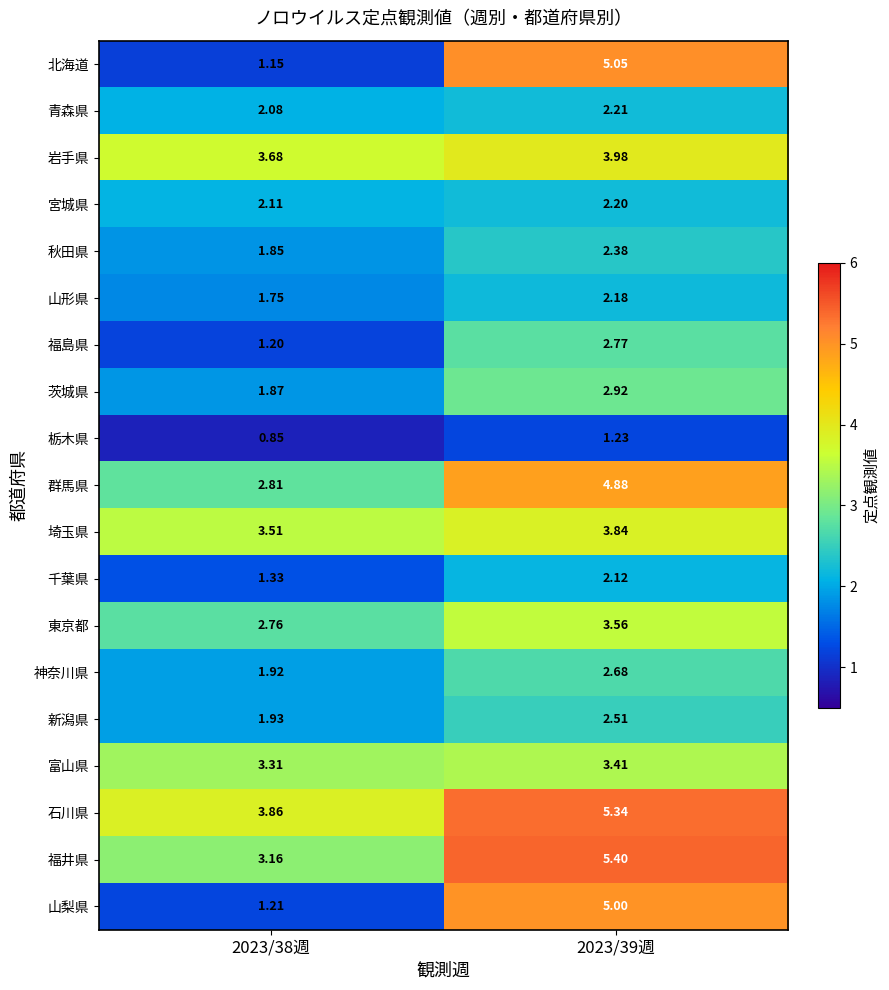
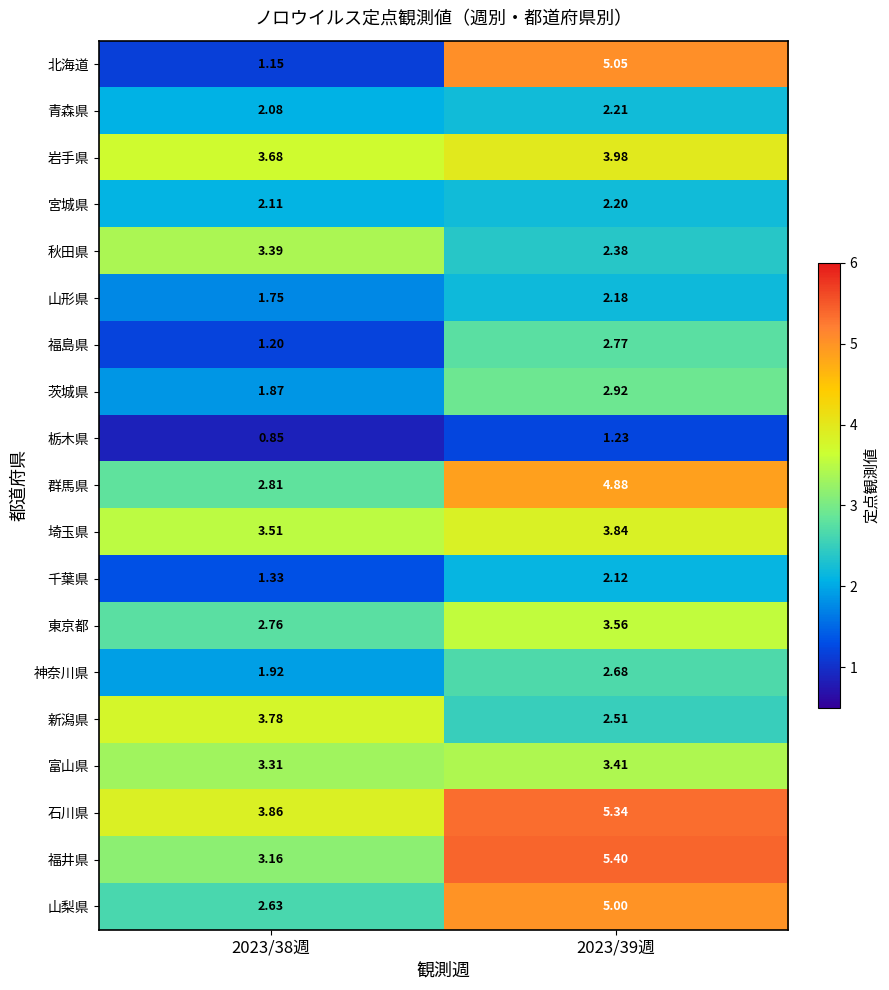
秋田県, 2023/38週: 1.85 -> 3.39
新潟県, 2023/38週: 1.93 -> 3.78
山梨県, 2023/38週: 1.21 -> 2.63
